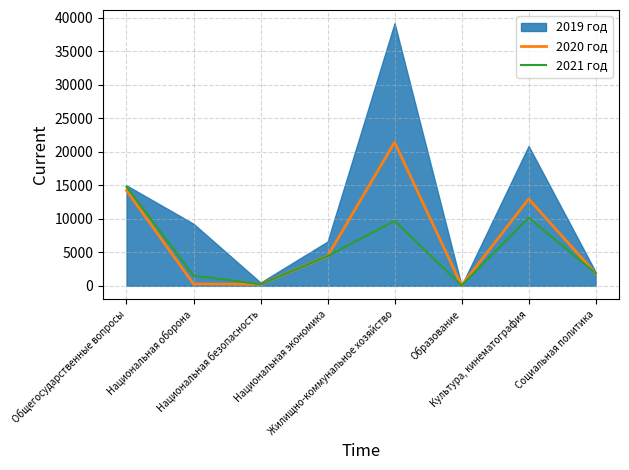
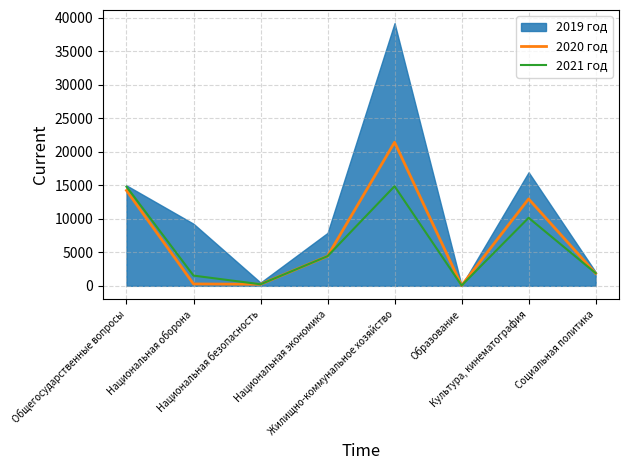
2019 год, Национальная экономика: 7000 -> 8000
2021 год, Жилищно-коммунальное хозяйство: 10000 -> 15000
2019 год, Культура, кинематография: 21000 -> 17000
